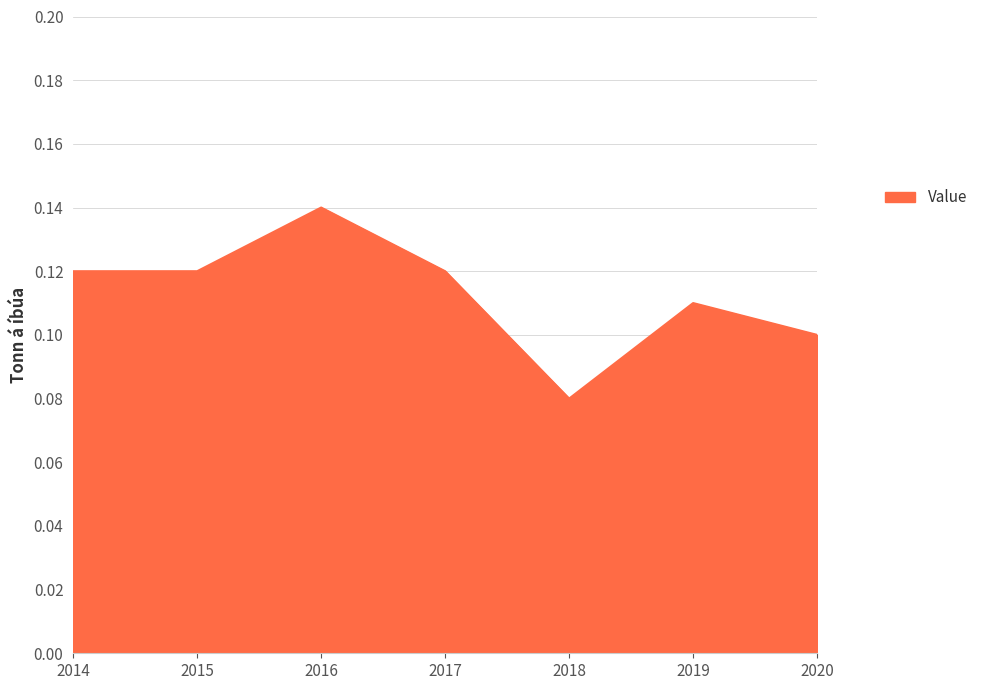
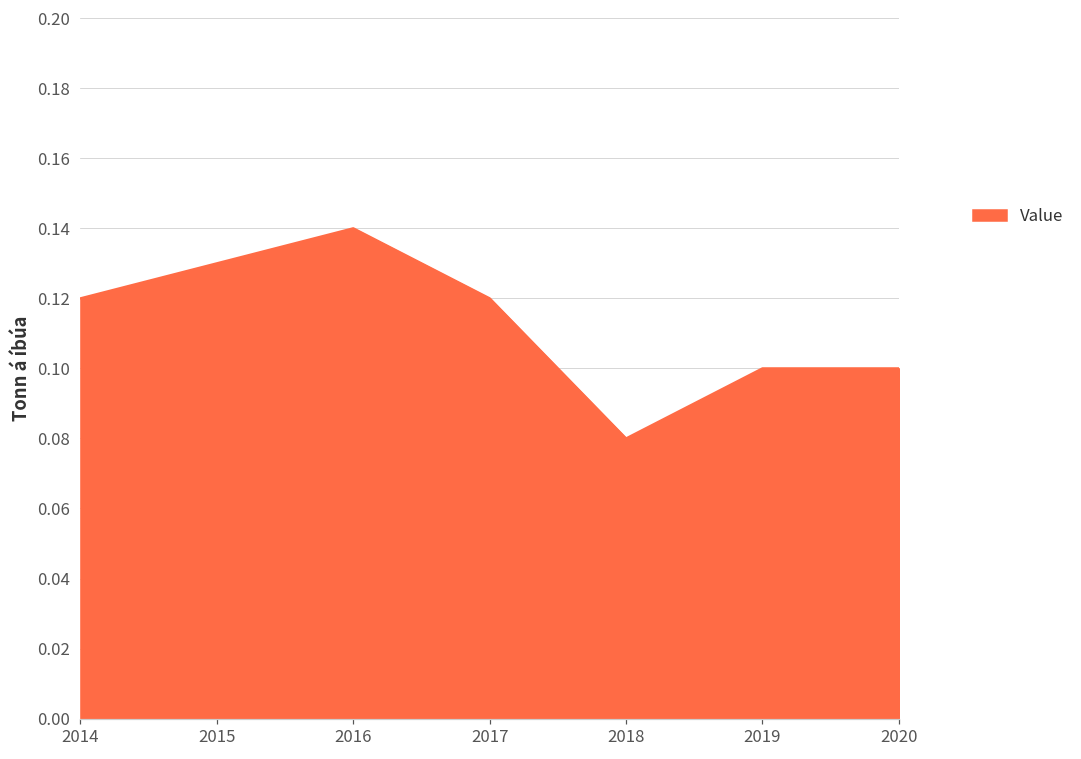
2015: 0.12 -> 0.13
2019: 0.11 -> 0.10
